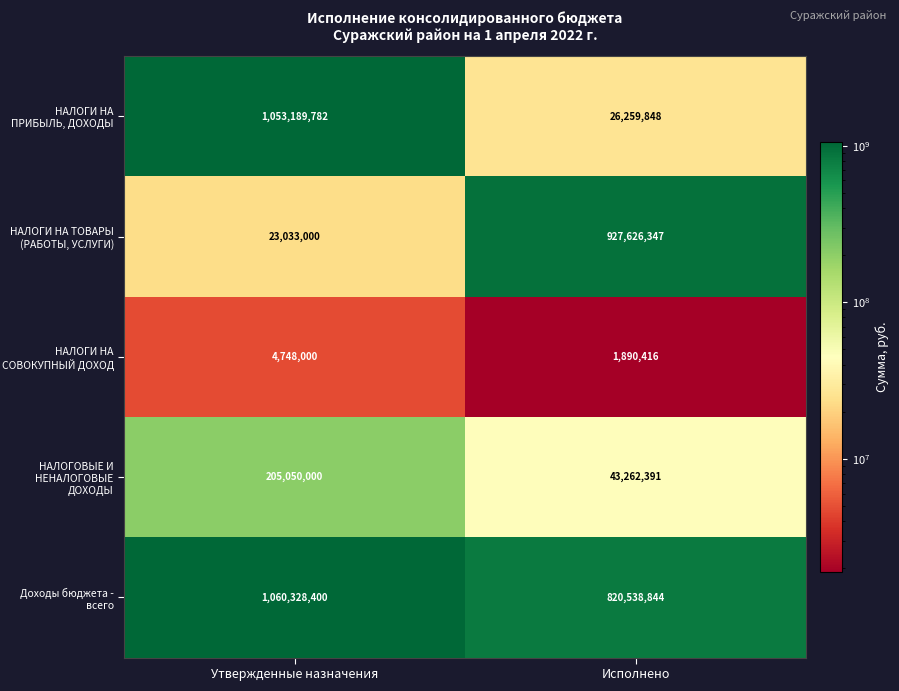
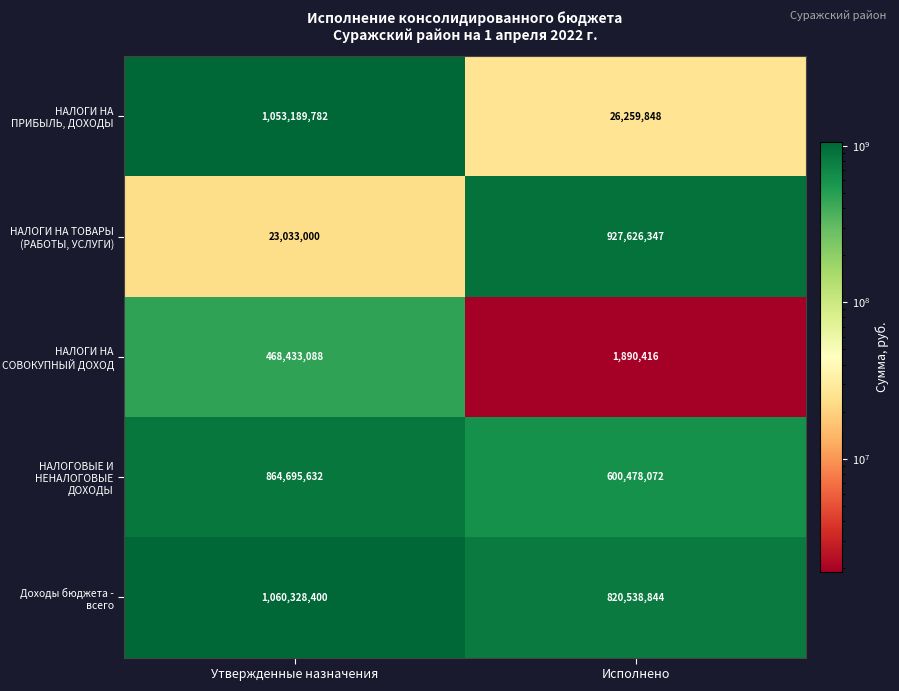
НАЛОГИ НА СОВОКУПНЫЙ ДОХОД, Утвержденные назначения: 4,748,000 -> 468,433,088
НАЛОГОВЫЕ И НЕНАЛОГОВЫЕ ДОХОДЫ, Утвержденные назначения: 205,050,000 -> 864,695,632
НАЛОГОВЫЕ И НЕНАЛОГОВЫЕ ДОХОДЫ, Исполнено: 43,262,391 -> 600,478,072
